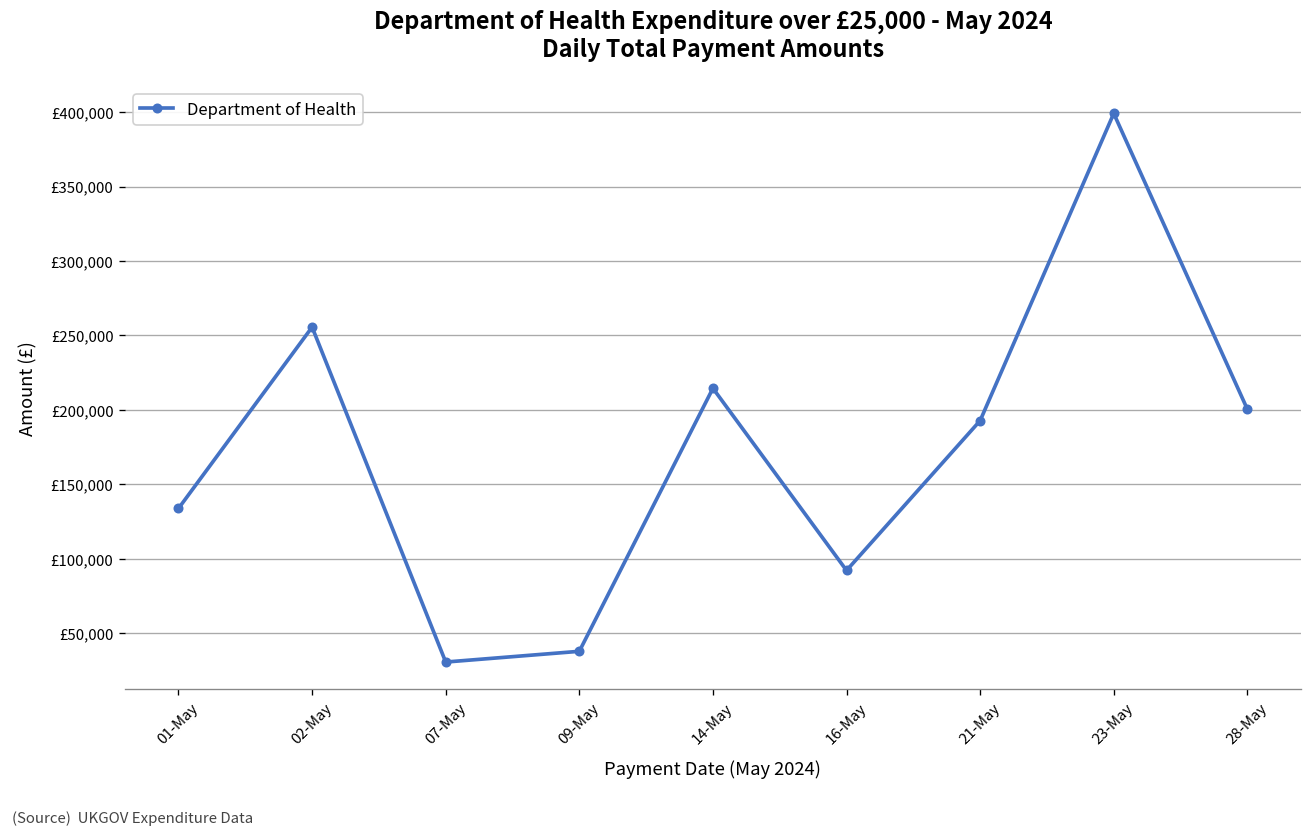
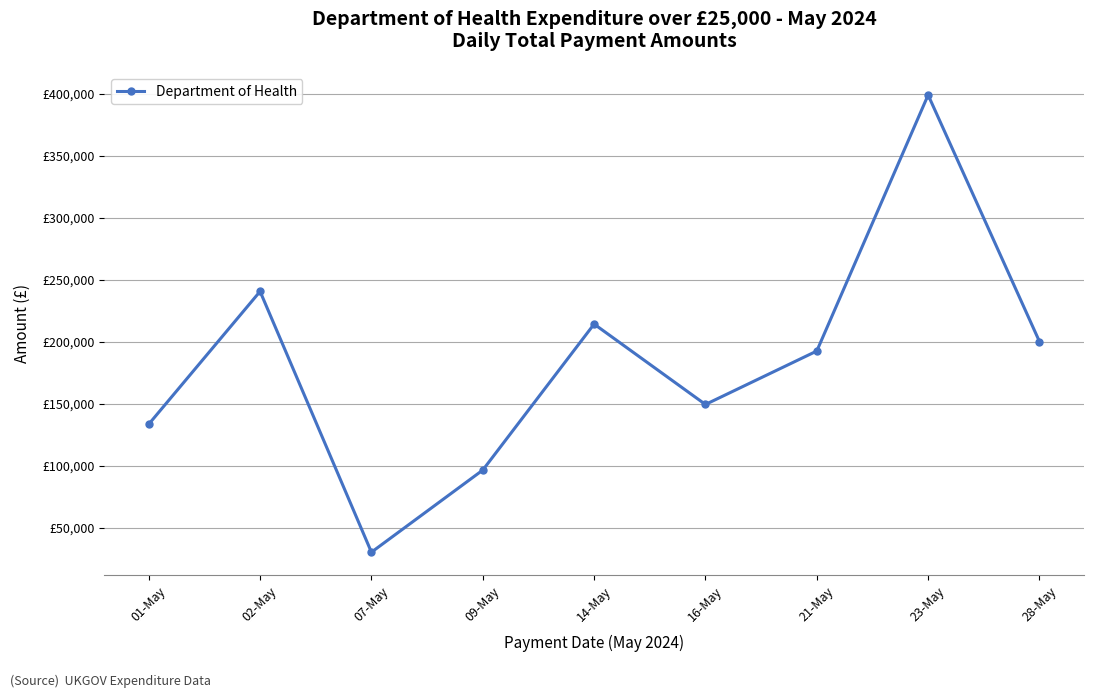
02-May: £256,000 -> £241,000
09-May: £38,000 -> £97,000
16-May: £92,000 -> £150,000
